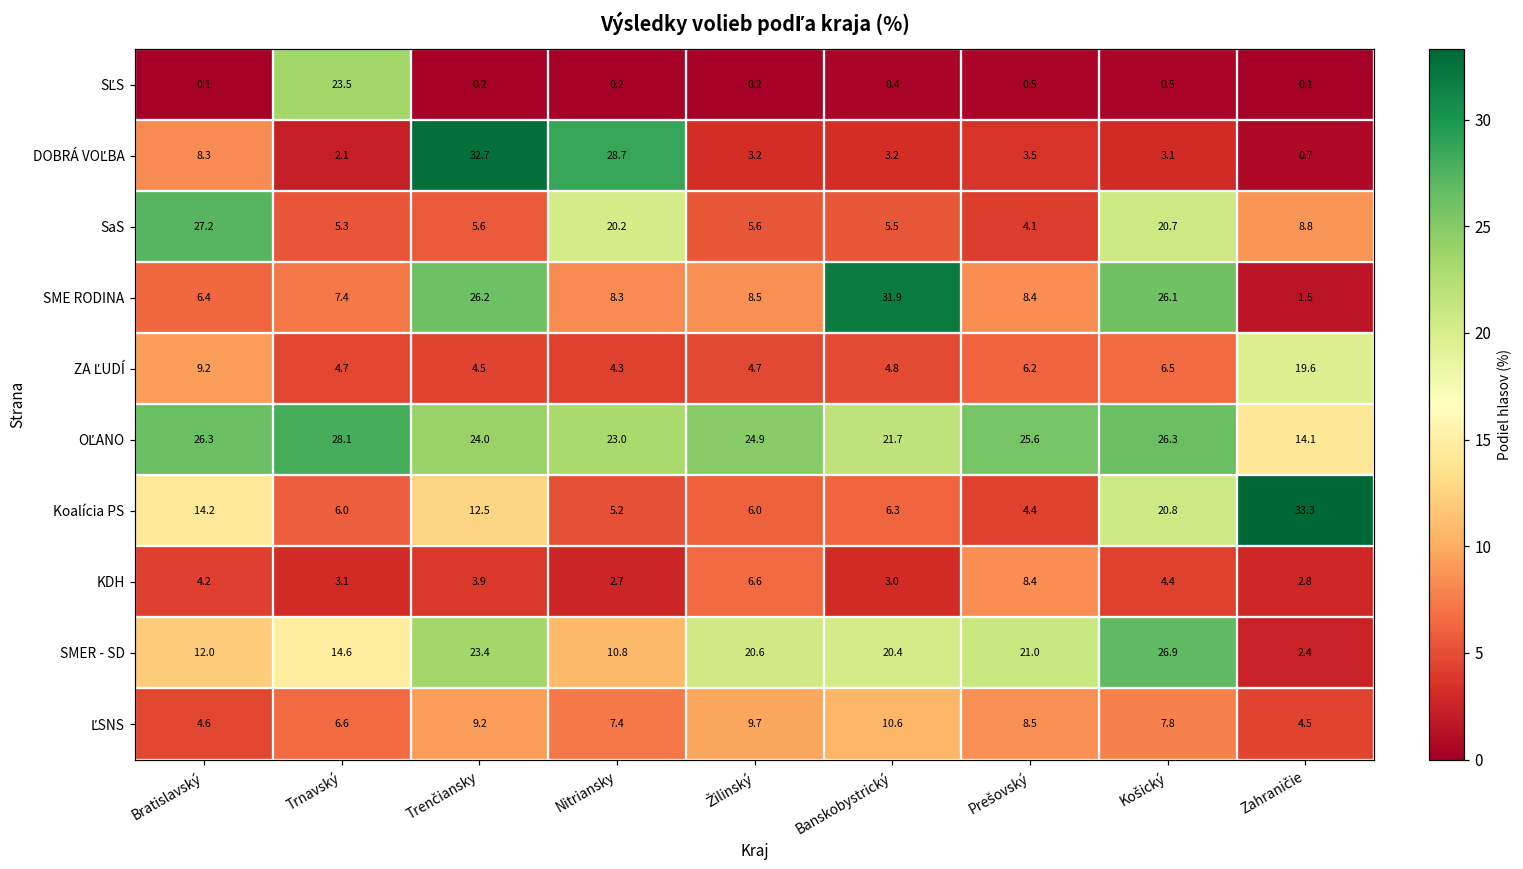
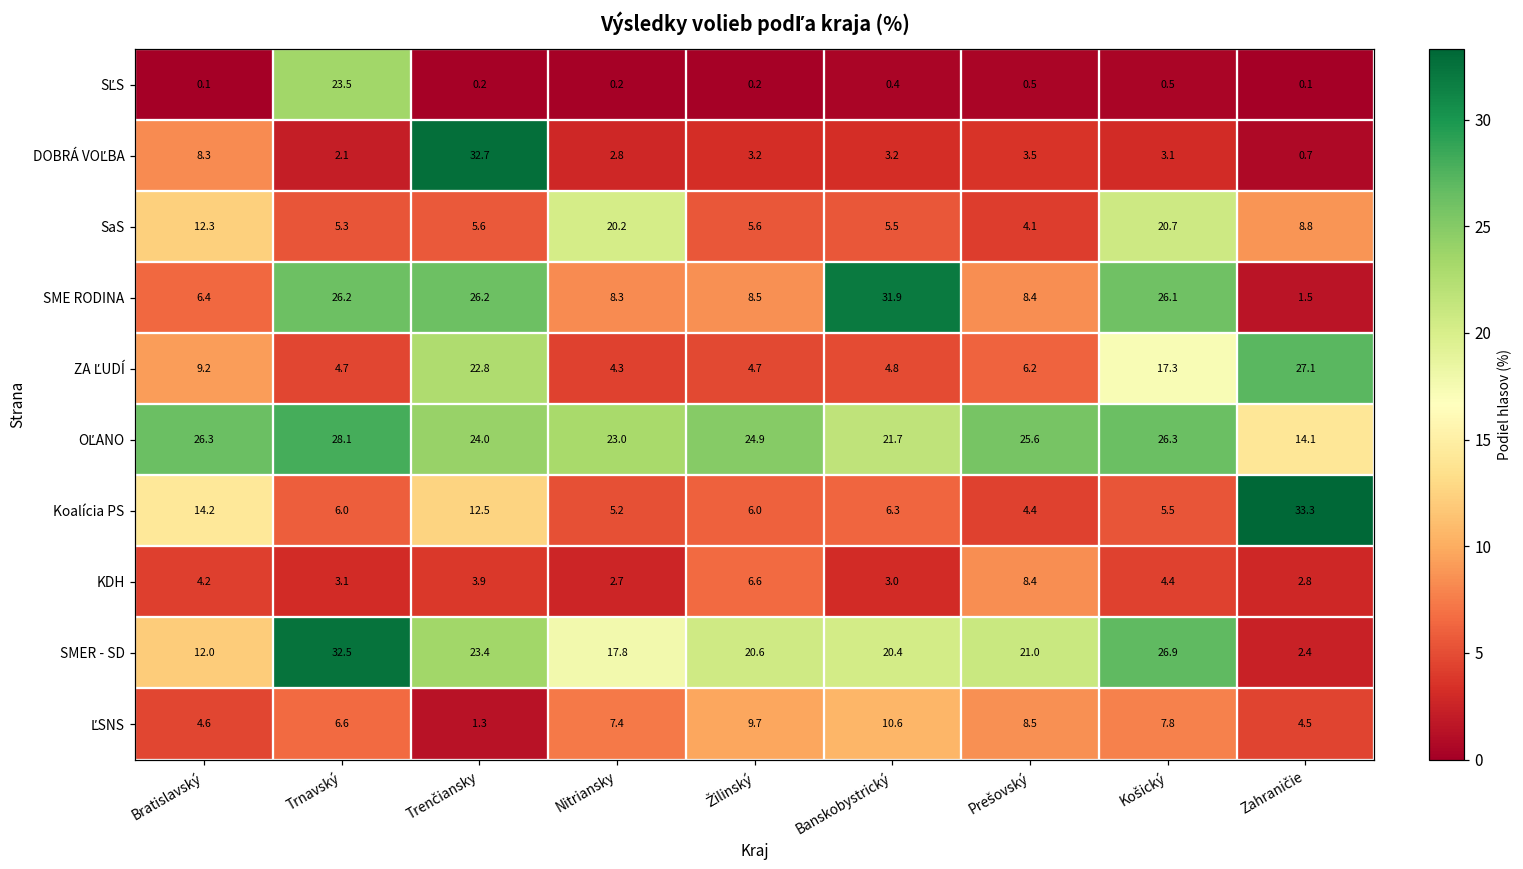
DOBRÁ VOĽBA, Nitriansky: 28.7 -> 2.8
SaS, Bratislavský: 27.2 -> 12.3
SME RODINA, Trnavský: 7.4 -> 26.2
ZA ĽUDÍ, Trenčiansky: 4.5 -> 22.8
ZA ĽUDÍ, Košický: 6.5 -> 17.3
ZA ĽUDÍ, Zahraničie: 19.6 -> 27.1
Koalícia PS, Košický: 20.8 -> 5.5
SMER - SD, Trnavský: 14.6 -> 32.5
SMER - SD, Nitriansky: 10.8 -> 17.8
ĽSNS, Trenčiansky: 9.2 -> 1.3
